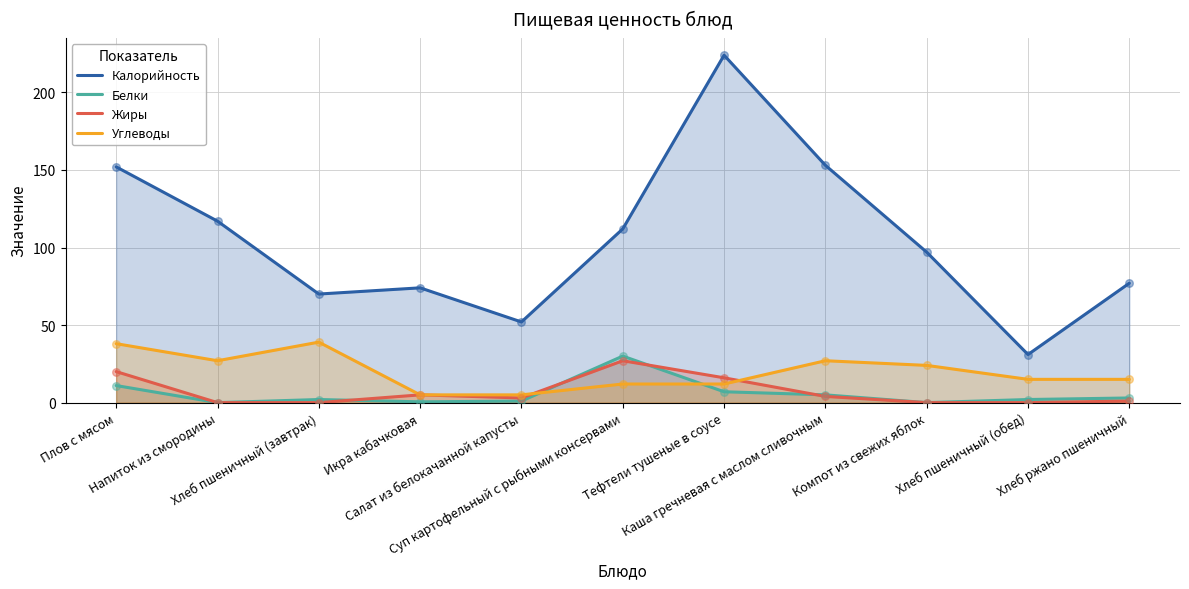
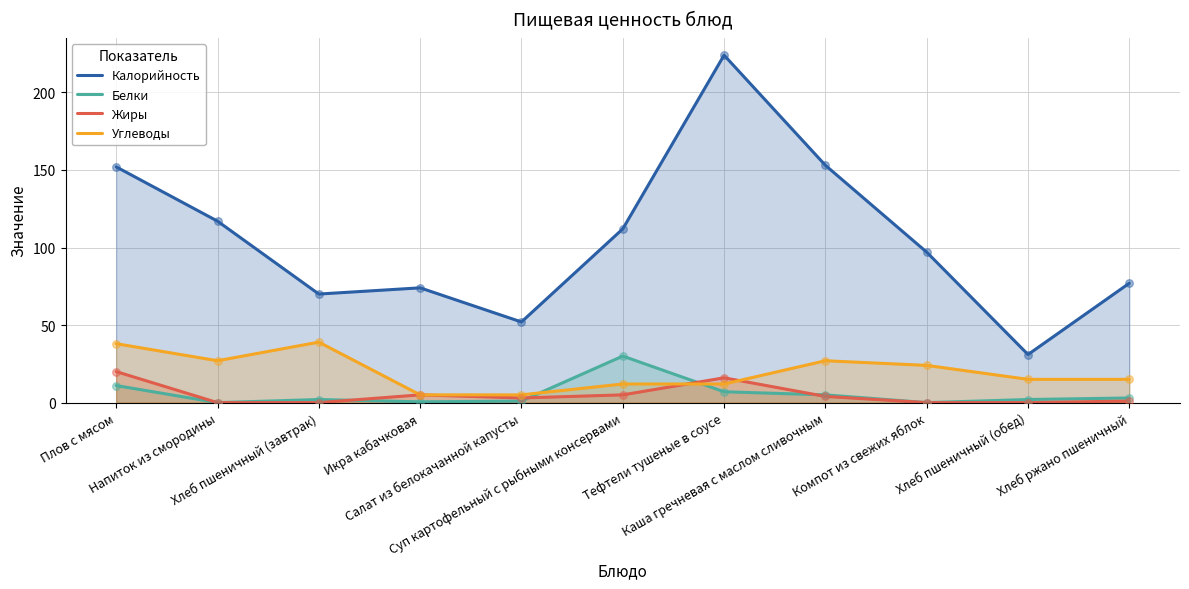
Жиры, Суп картофельный с рыбными консервами: 27 -> 5
